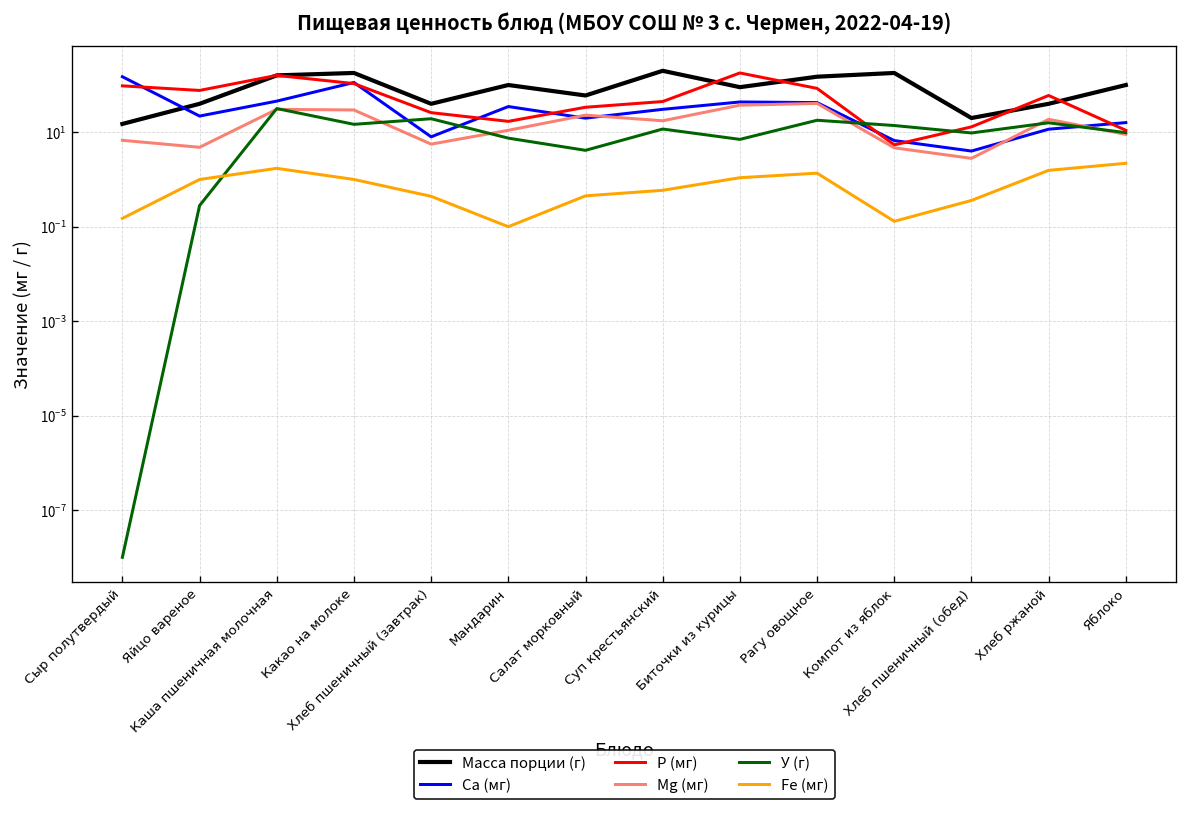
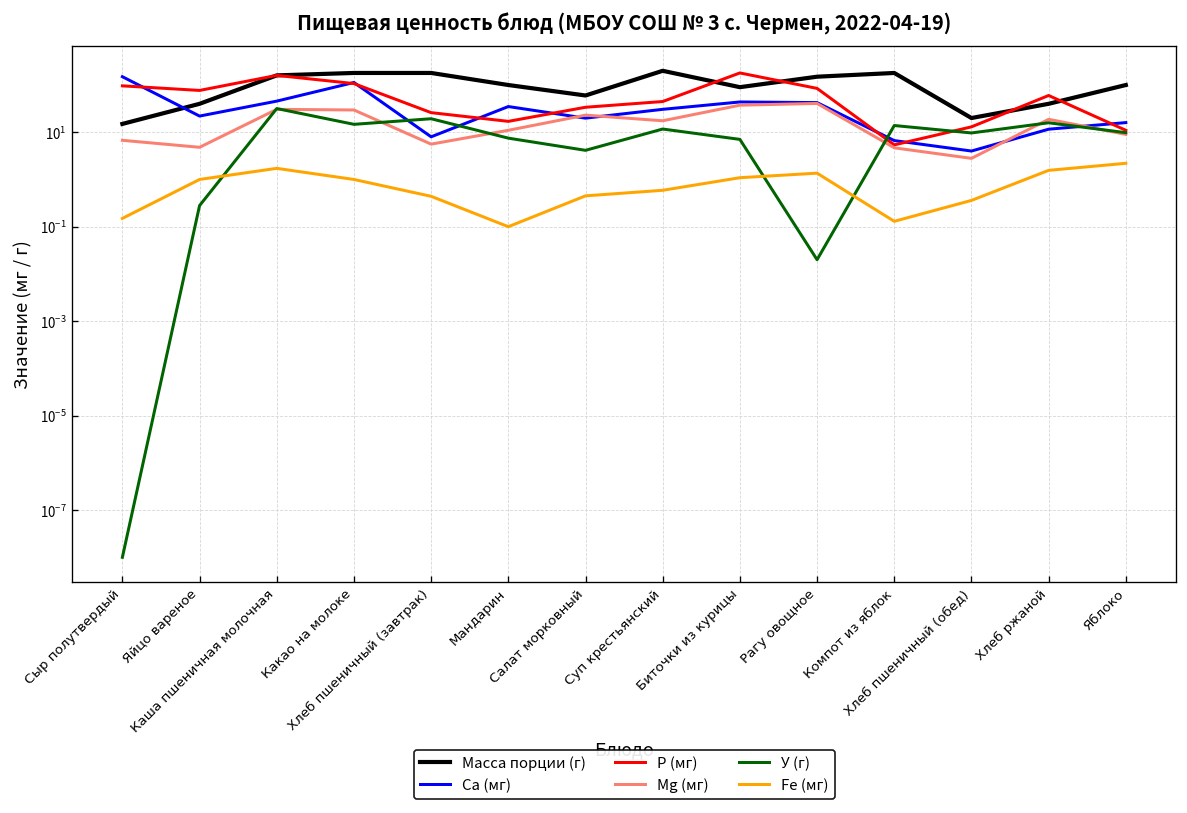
Масса порции (г), Хлеб пшеничный (завтрак): 40 -> 200
У (г), Рагу овощное: 20 -> 0.02
